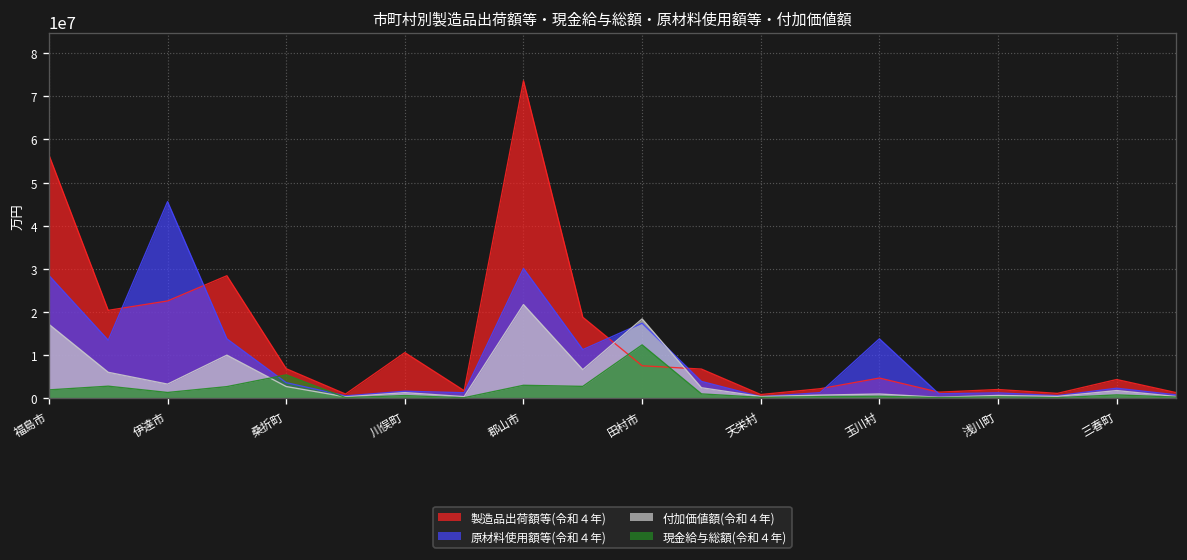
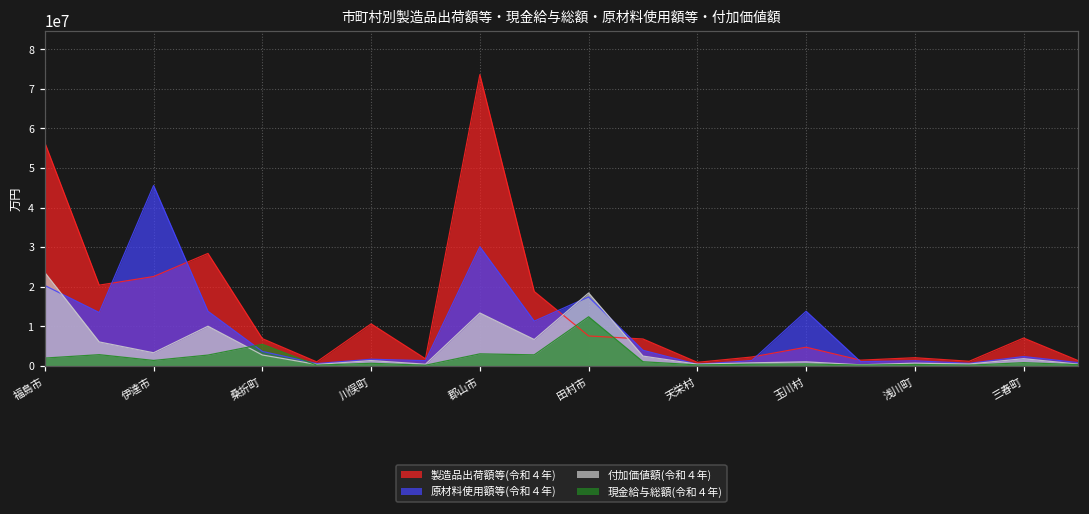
原材料使用額等(令和４年), 福島市: 28000000 -> 20000000
付加価値額(令和４年), 福島市: 17000000 -> 24000000
付加価値額(令和４年), 郡山市: 22000000 -> 13000000
製造品出荷額等(令和４年), 三春町: 4000000 -> 7000000
